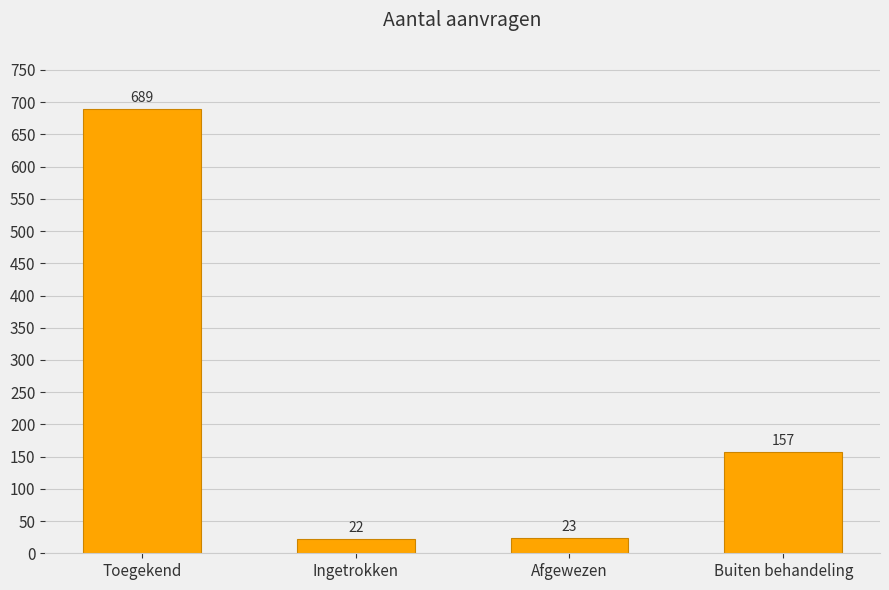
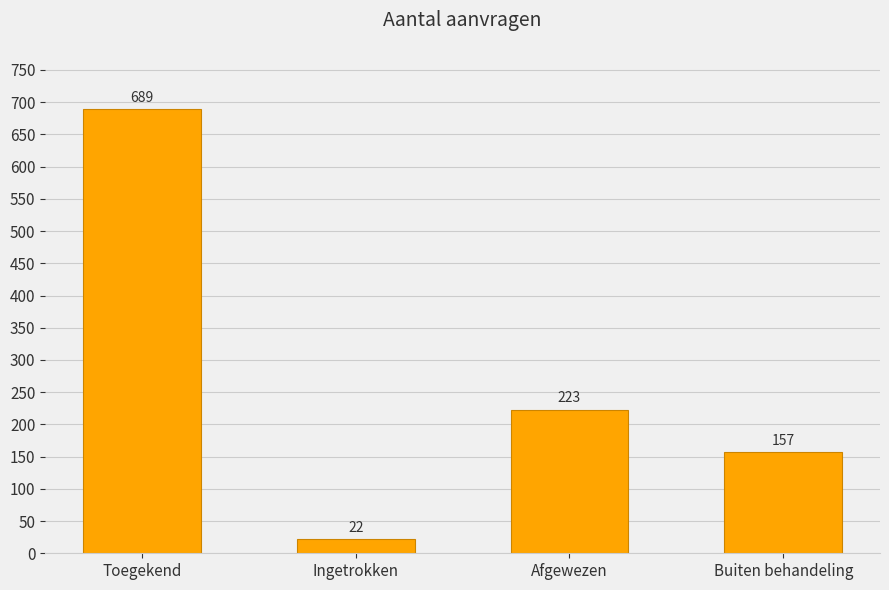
Afgewezen: 23 -> 223
